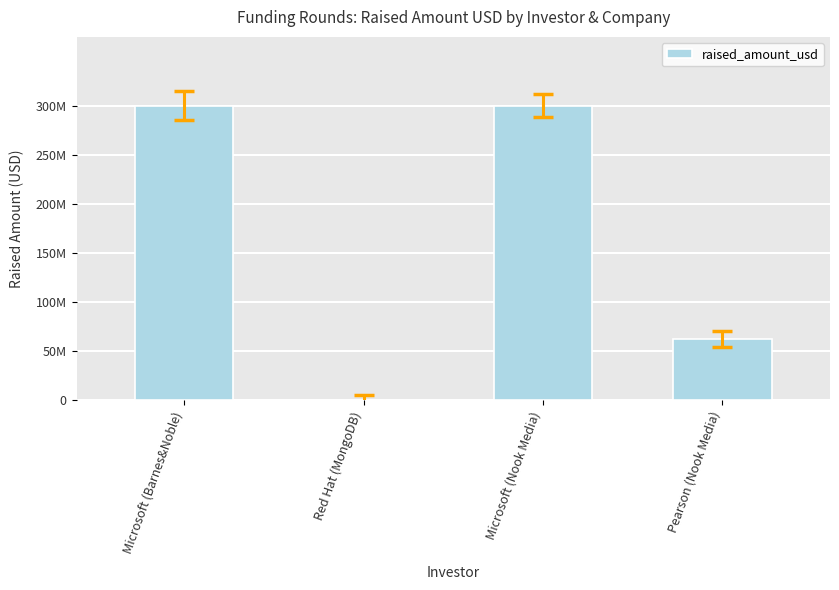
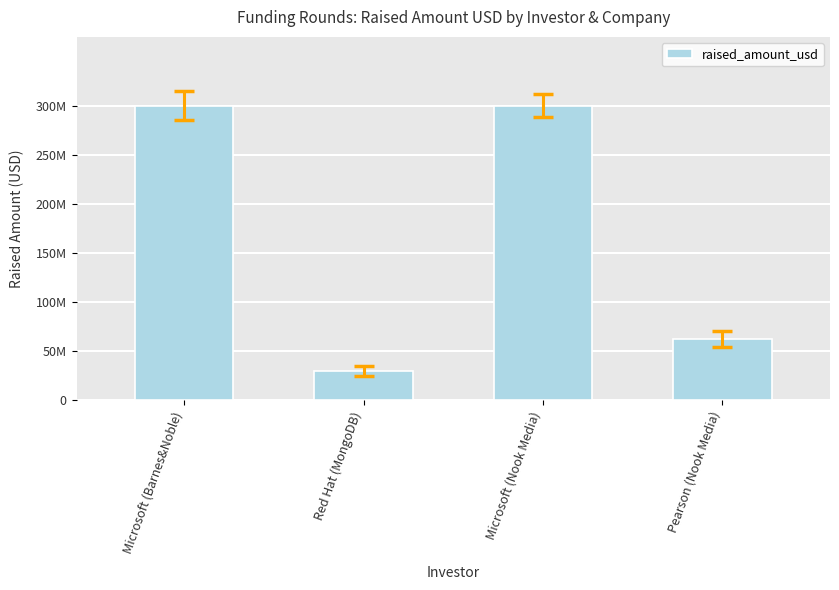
raised_amount_usd, Red Hat (MongoDB): 0 -> 30000000
